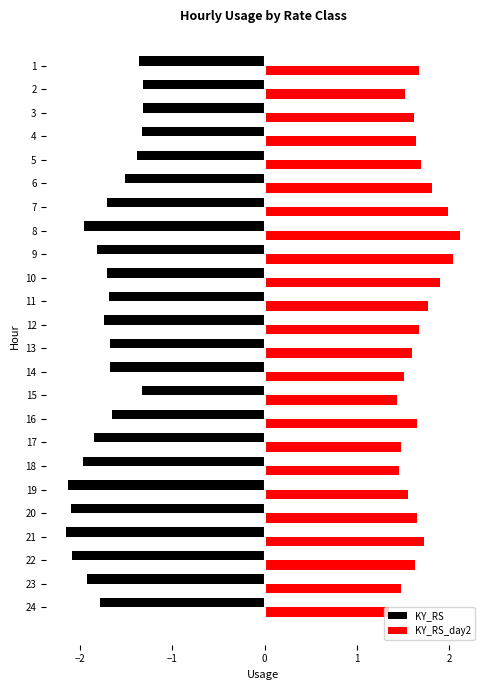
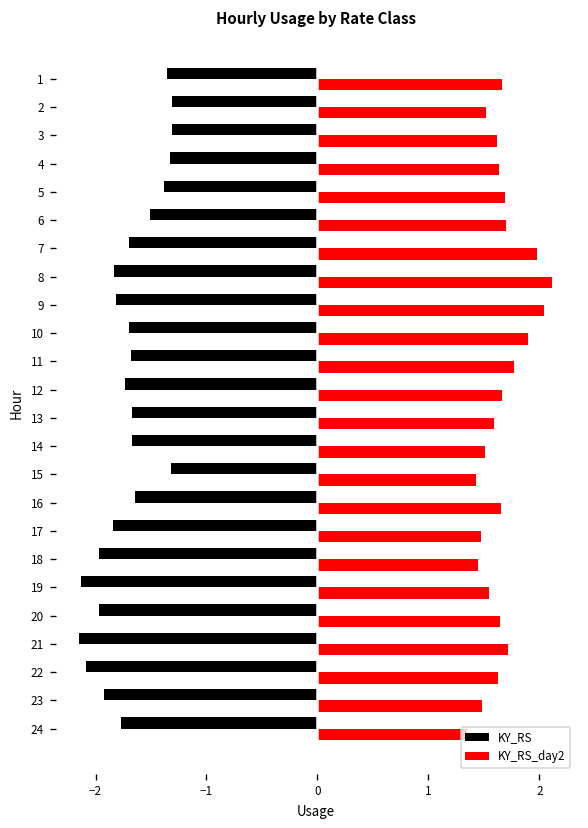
KY_RS_day2, 6: 1.8 -> 1.7
KY_RS, 8: -2.0 -> -1.8
KY_RS, 20: -2.1 -> -2.0
